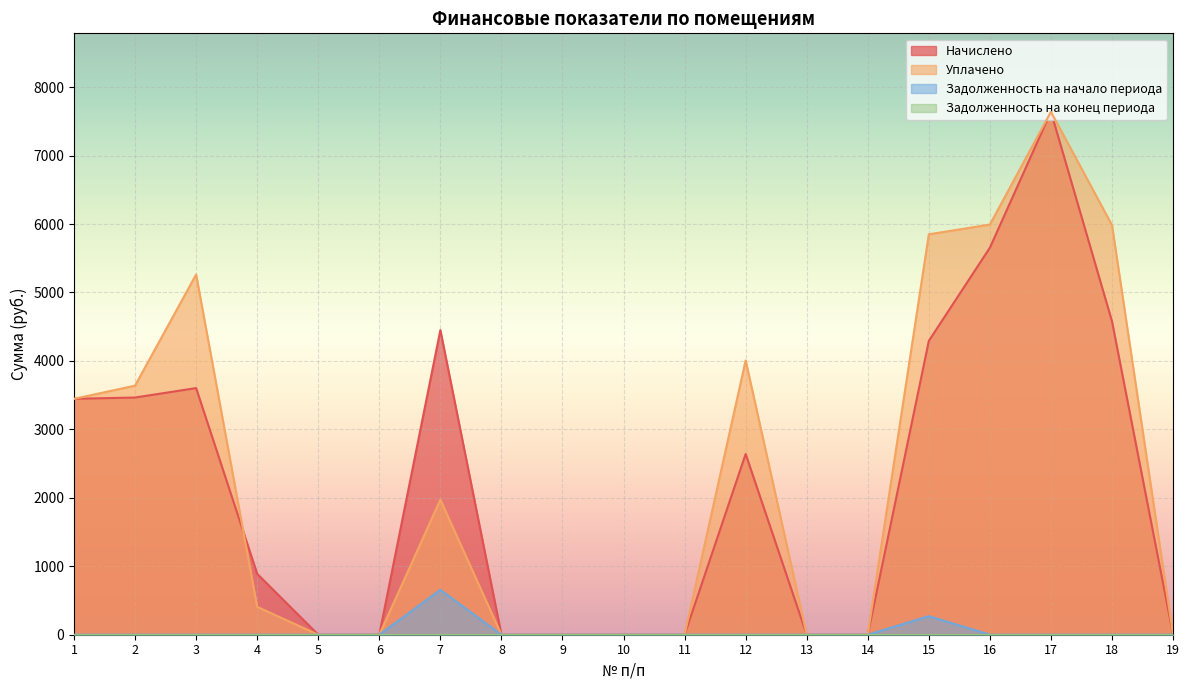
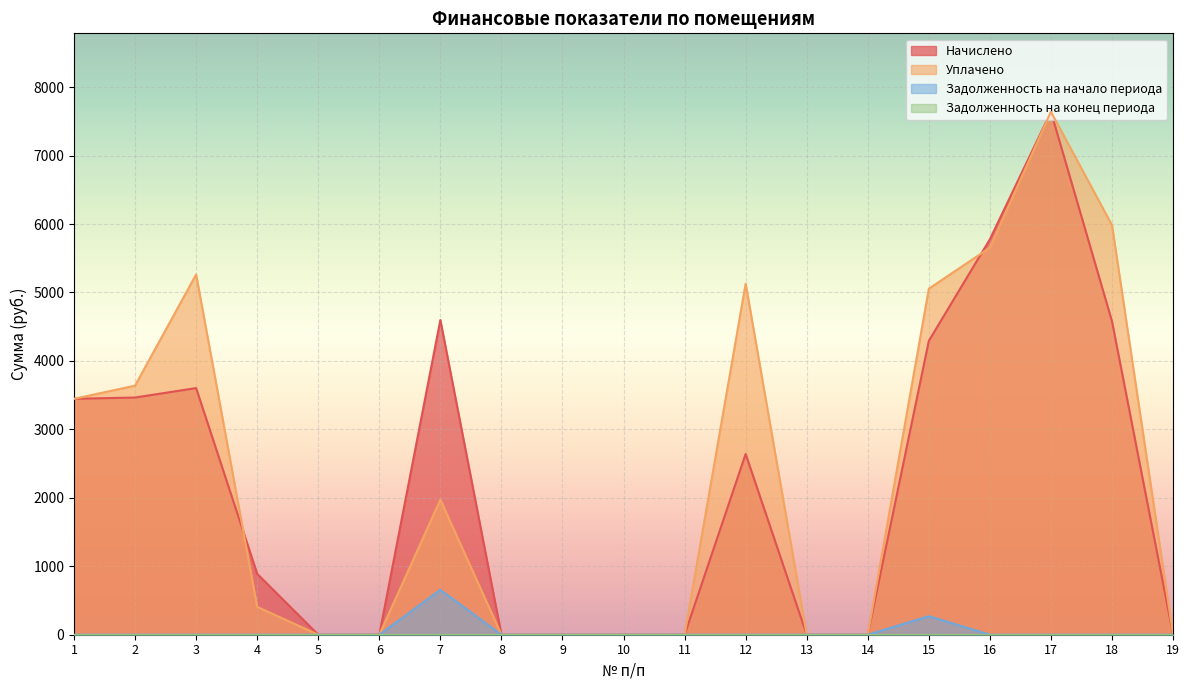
Начислено, 7: 4500 -> 4600
Уплачено, 12: 4000 -> 5100
Уплачено, 15: 5800 -> 5100
Начислено, 16: 5700 -> 5800
Уплачено, 16: 6000 -> 5700
